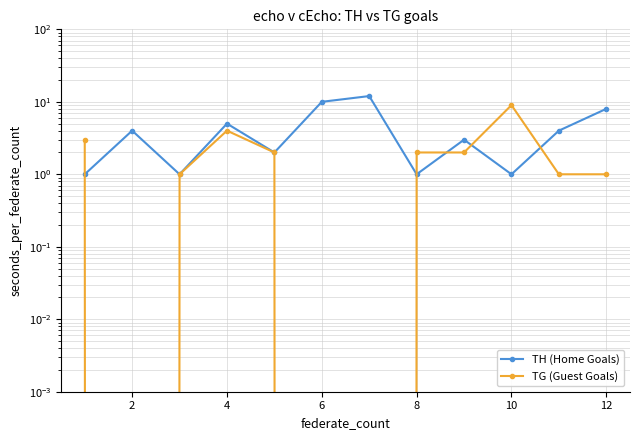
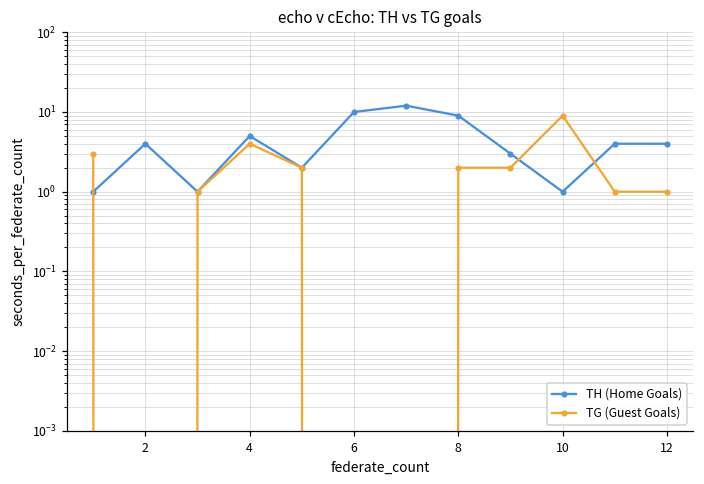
TH (Home Goals), 8: 1 -> 9
TH (Home Goals), 12: 8 -> 4
